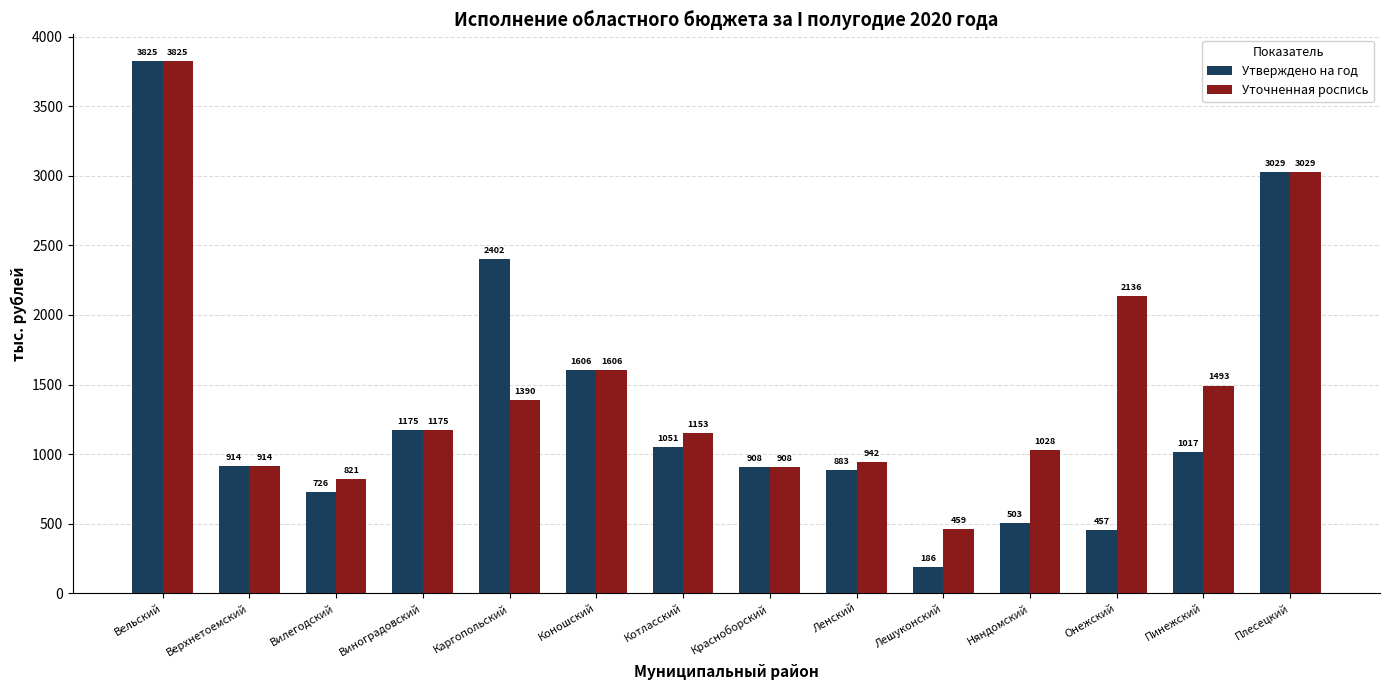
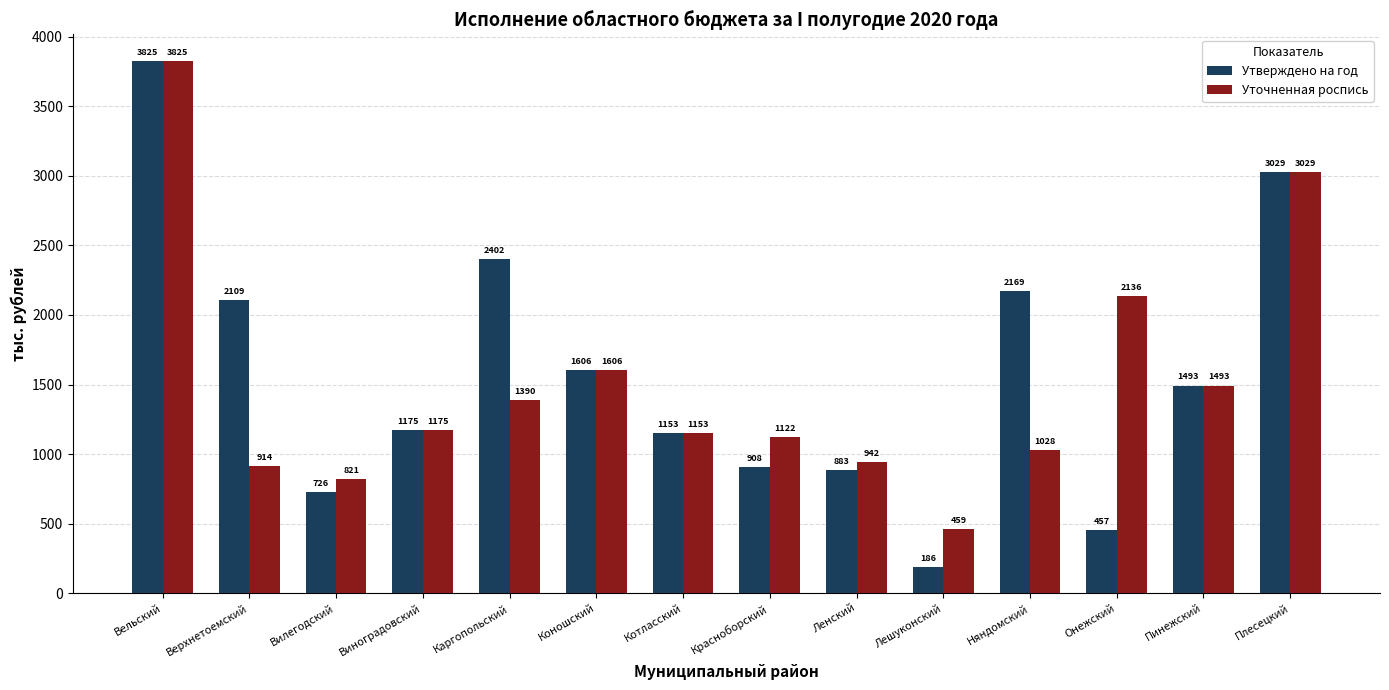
Утверждено на год, Верхнетоемский: 914 -> 2109
Утверждено на год, Котласский: 1051 -> 1153
Уточненная роспись, Красноборский: 908 -> 1122
Утверждено на год, Няндомский: 503 -> 2169
Утверждено на год, Пинежский: 1017 -> 1493
